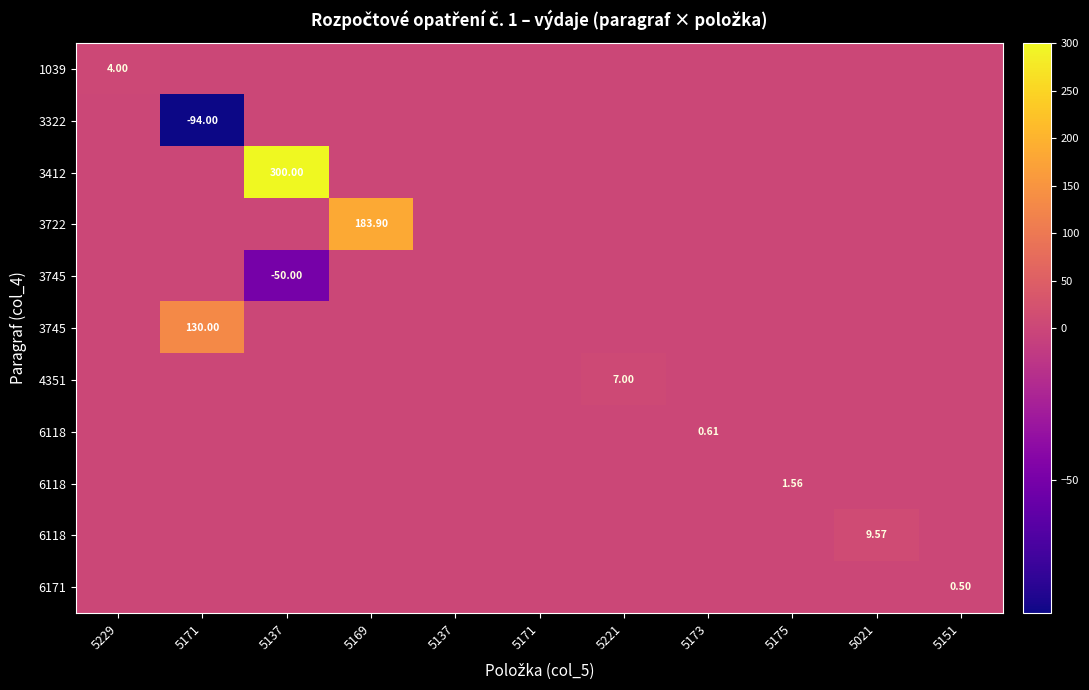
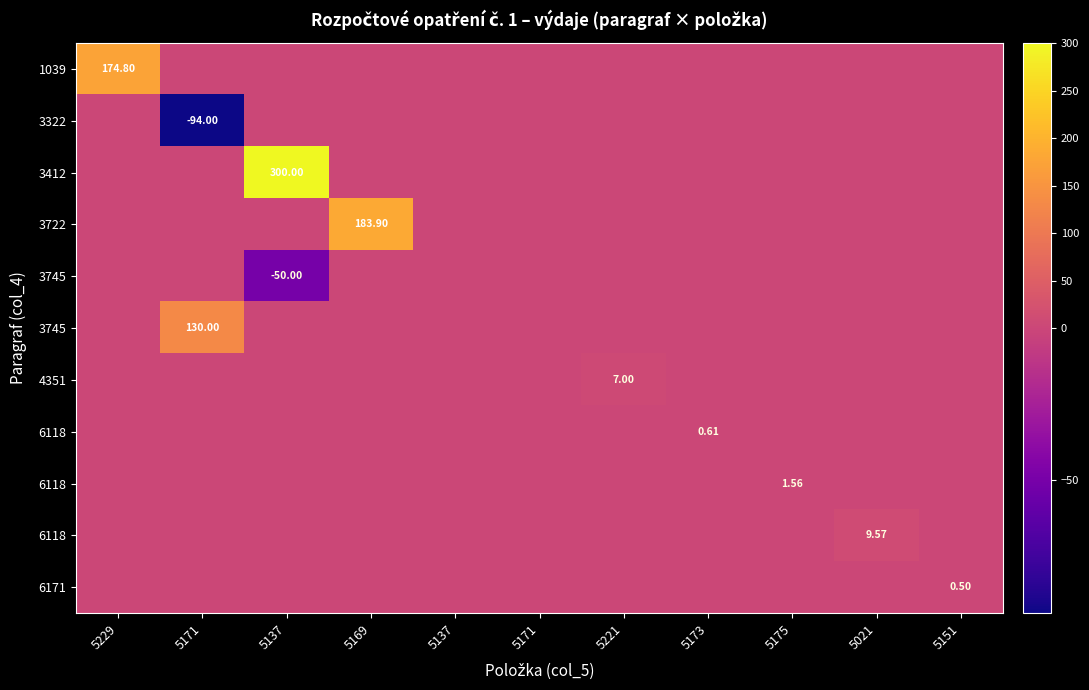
1039, 5229: 4.00 -> 174.80
